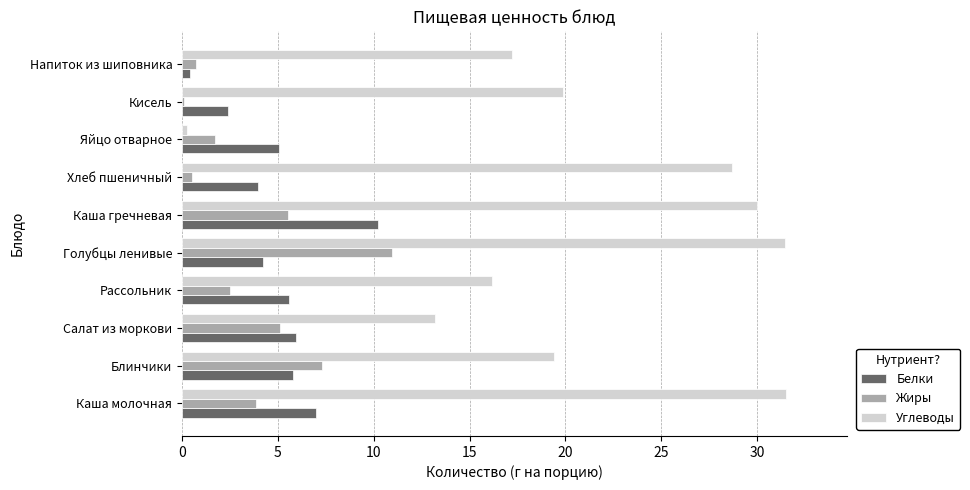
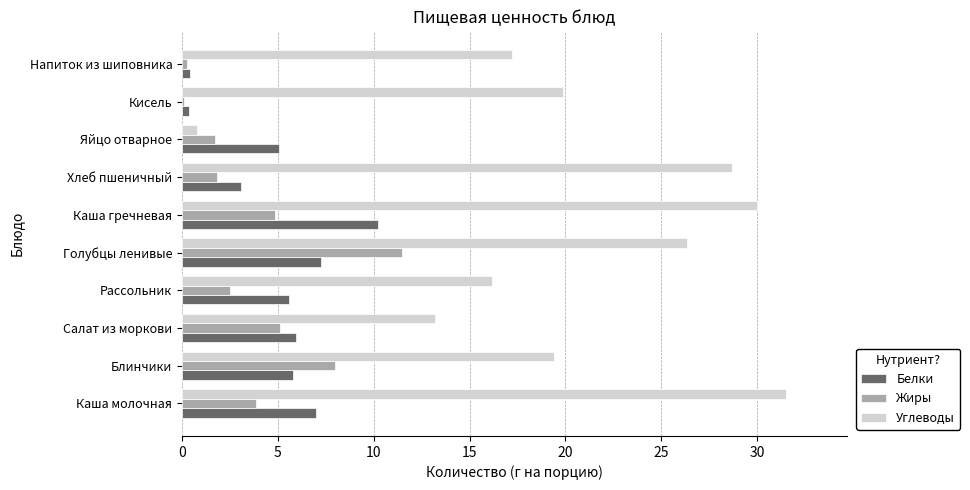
Жиры, Напиток из шиповника: 0.8 -> 0.3
Белки, Кисель: 2.4 -> 0.4
Углеводы, Яйцо отварное: 0.3 -> 0.8
Жиры, Хлеб пшеничный: 0.5 -> 1.8
Белки, Хлеб пшеничный: 3.9 -> 3.1
Жиры, Каша гречневая: 5.5 -> 4.9
Углеводы, Голубцы ленивые: 31.5 -> 26.4
Жиры, Голубцы ленивые: 10.9 -> 11.5
Белки, Голубцы ленивые: 4.2 -> 7.2
Жиры, Блинчики: 7.3 -> 8.0
